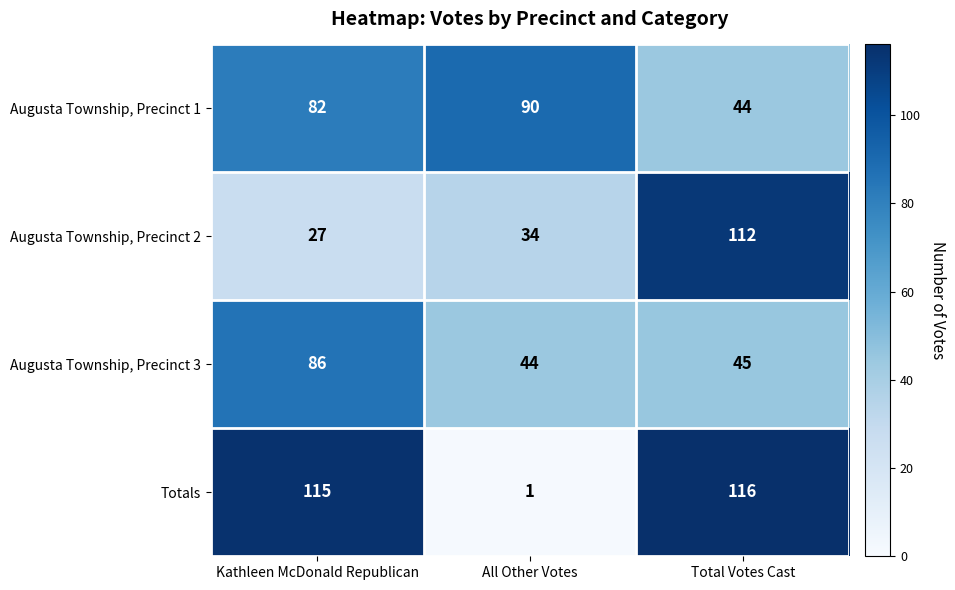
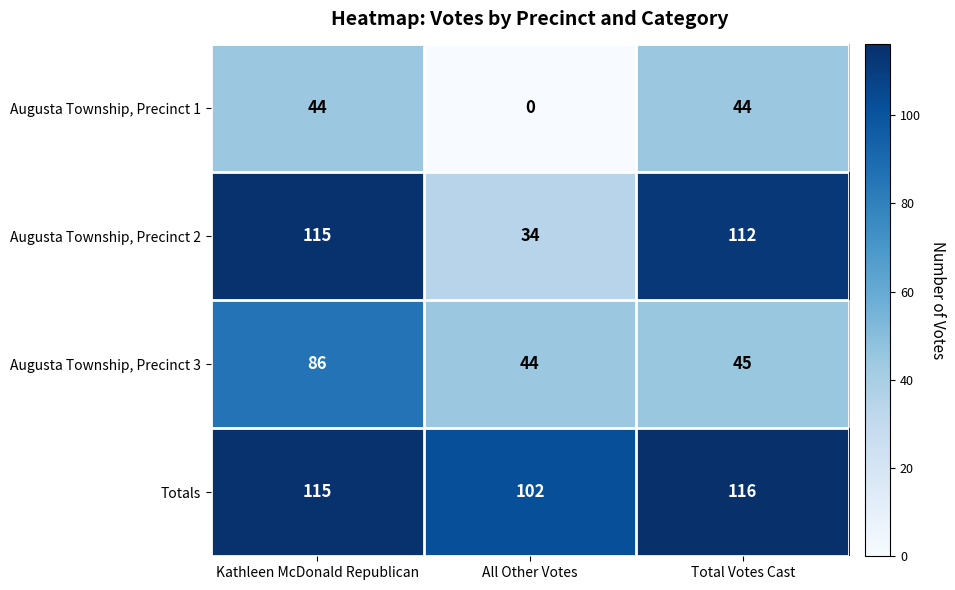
Augusta Township, Precinct 1, Kathleen McDonald Republican: 82 -> 44
Augusta Township, Precinct 1, All Other Votes: 90 -> 0
Augusta Township, Precinct 2, Kathleen McDonald Republican: 27 -> 115
Totals, All Other Votes: 1 -> 102
